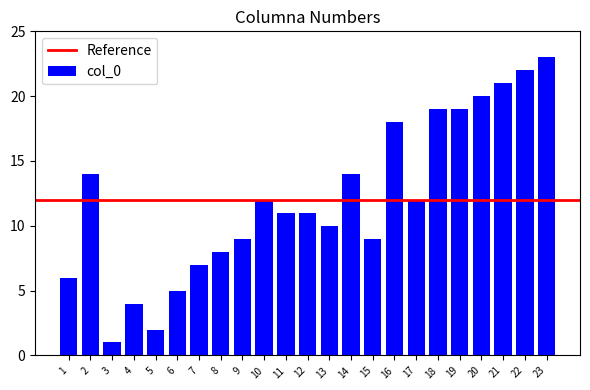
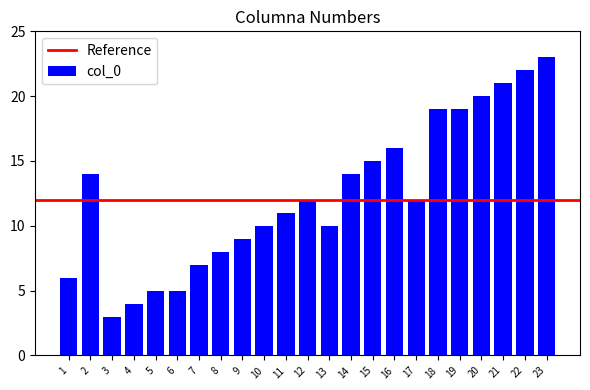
3: 1 -> 3
5: 2 -> 5
10: 12 -> 10
12: 11 -> 12
15: 9 -> 15
16: 18 -> 16
